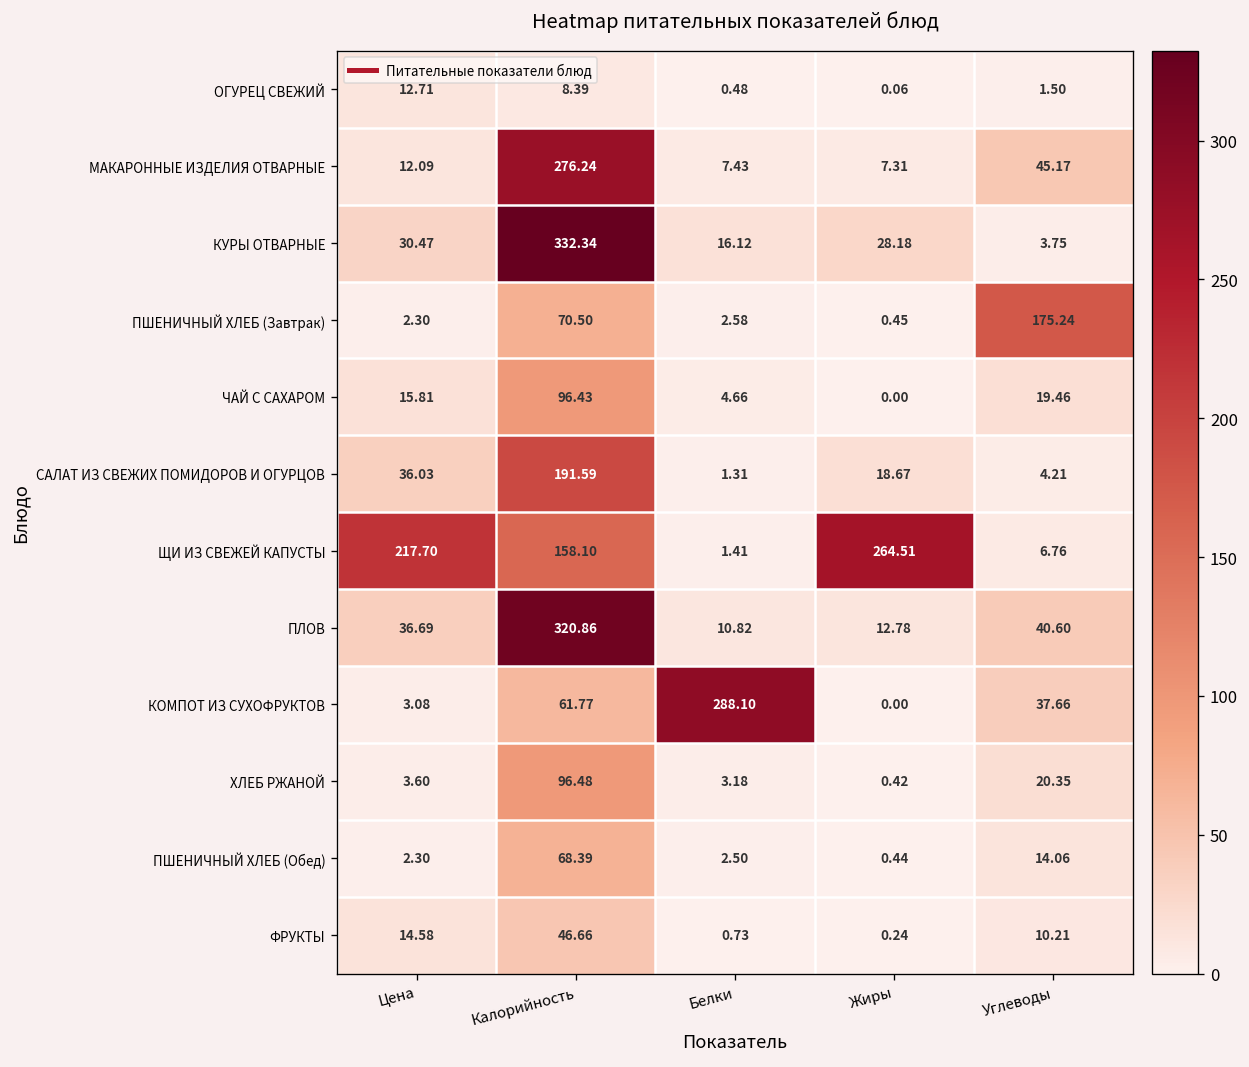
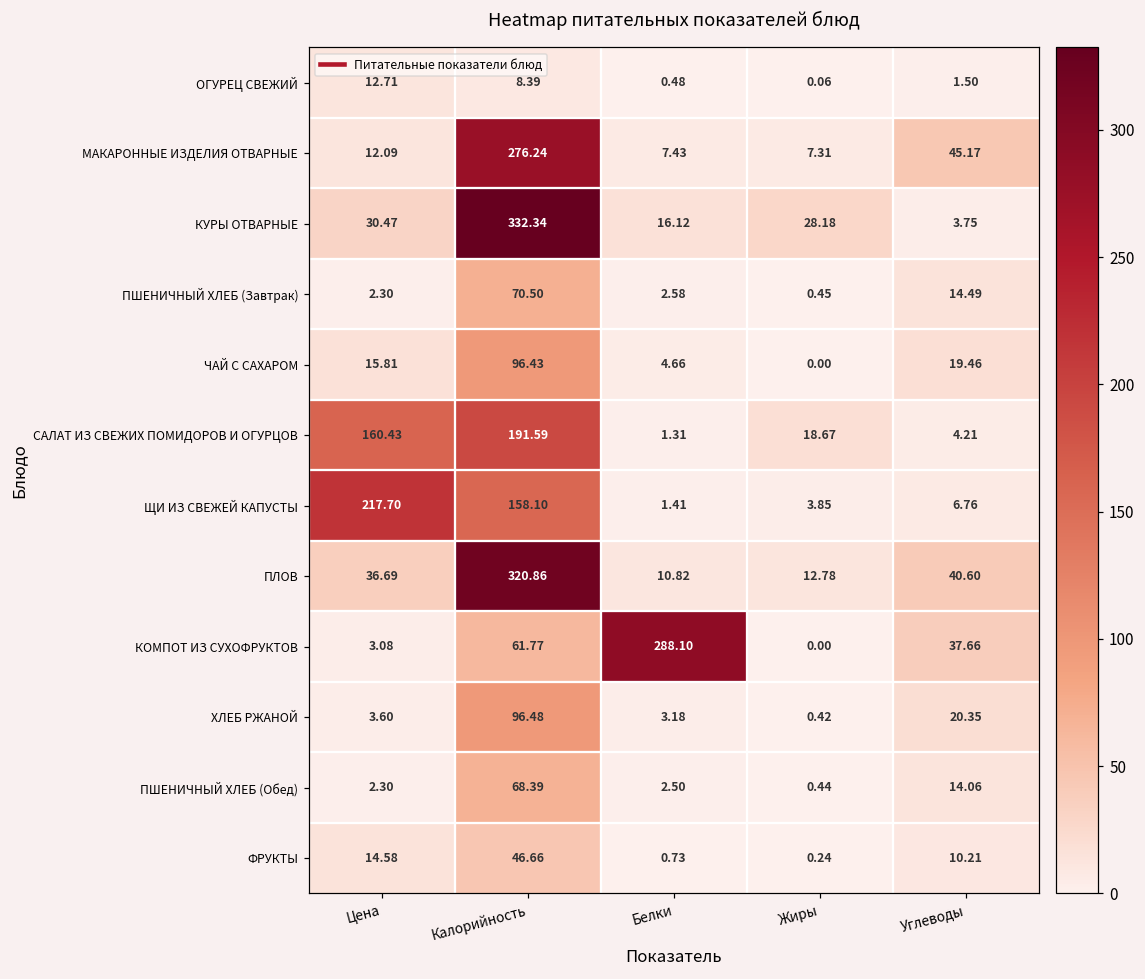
ПШЕНИЧНЫЙ ХЛЕБ (Завтрак), Углеводы: 175.24 -> 14.49
САЛАТ ИЗ СВЕЖИХ ПОМИДОРОВ И ОГУРЦОВ, Цена: 36.03 -> 160.43
ЩИ ИЗ СВЕЖЕЙ КАПУСТЫ, Жиры: 264.51 -> 3.85
